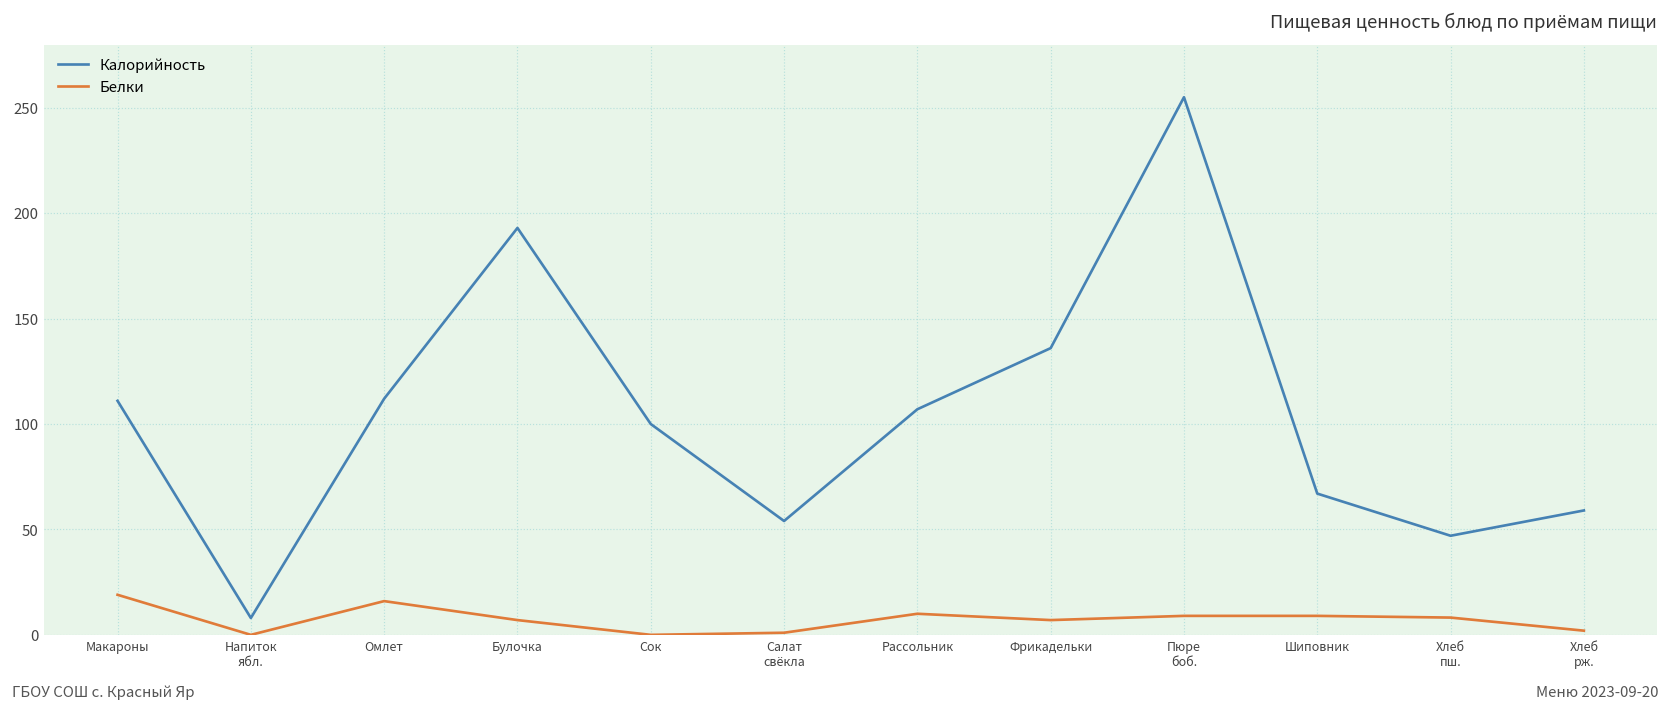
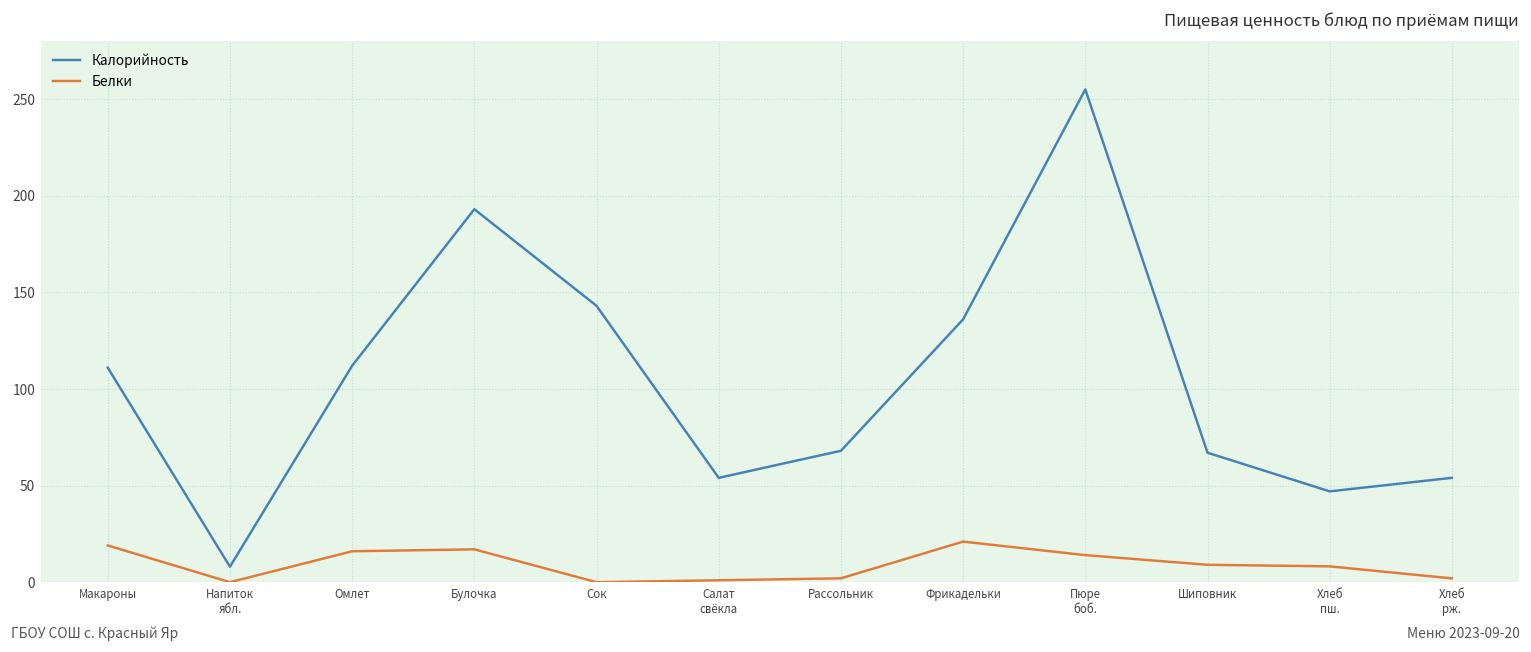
Белки, Булочка: 7 -> 17
Калорийность, Сок: 100 -> 143
Калорийность, Рассольник: 107 -> 68
Белки, Рассольник: 10 -> 2
Белки, Фрикадельки: 7 -> 21
Белки, Пюре боб.: 9 -> 14
Калорийность, Хлеб рж.: 59 -> 54
